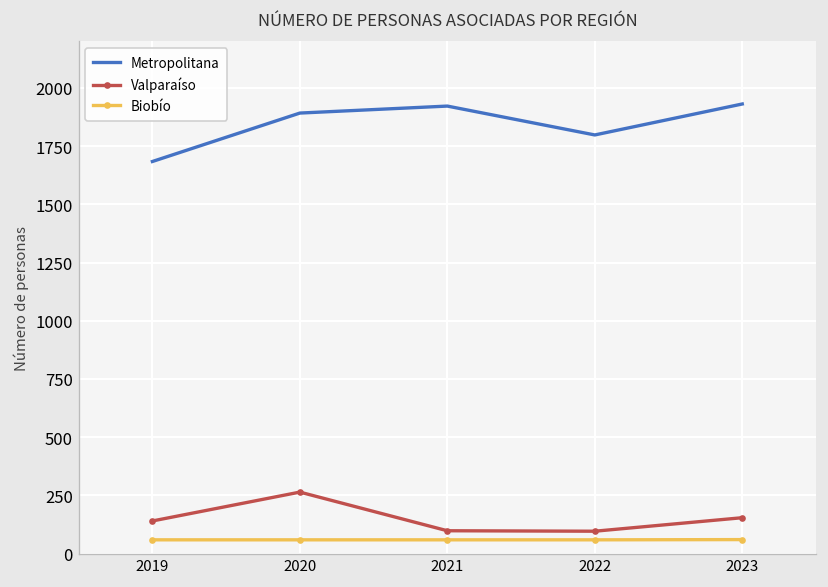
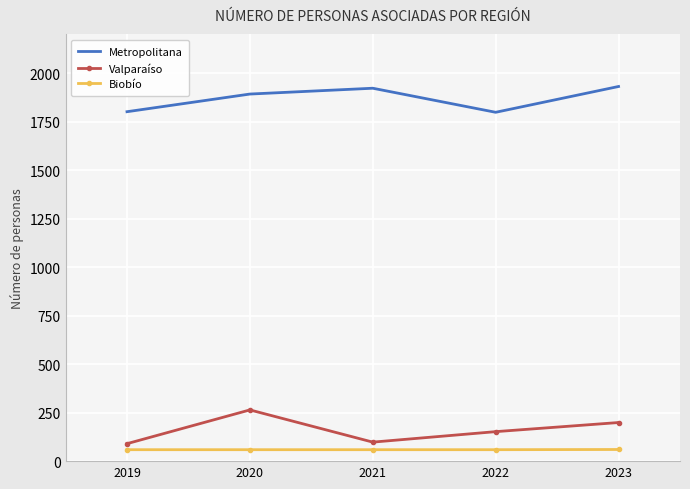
Metropolitana, 2019: 1680 -> 1800
Valparaíso, 2019: 140 -> 90
Valparaíso, 2022: 100 -> 150
Valparaíso, 2023: 150 -> 200
